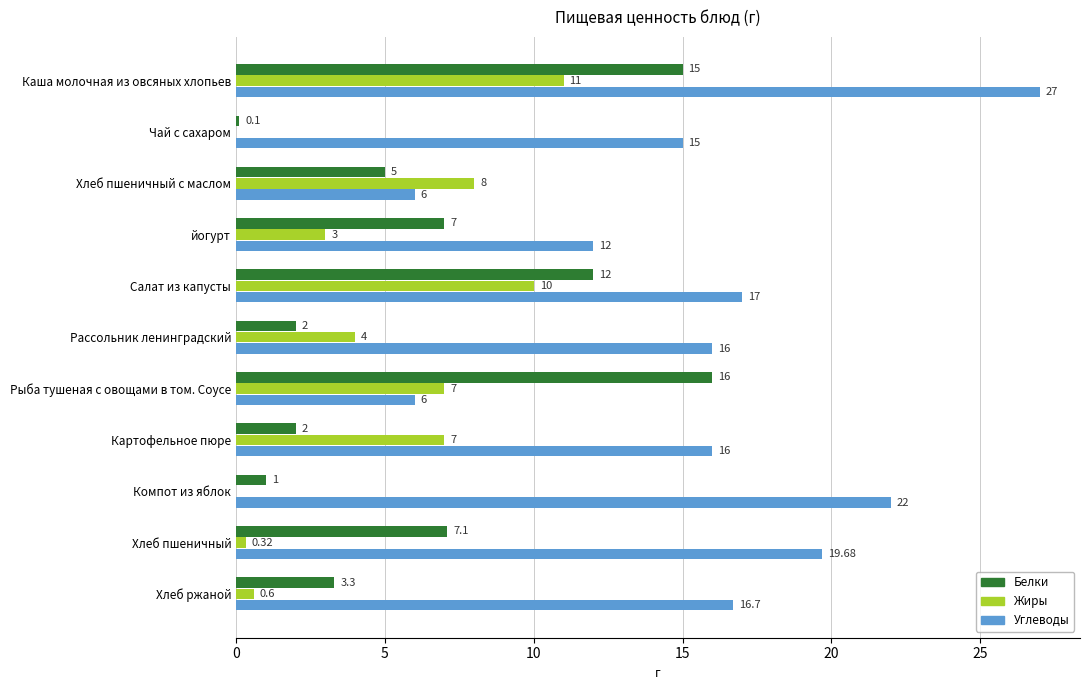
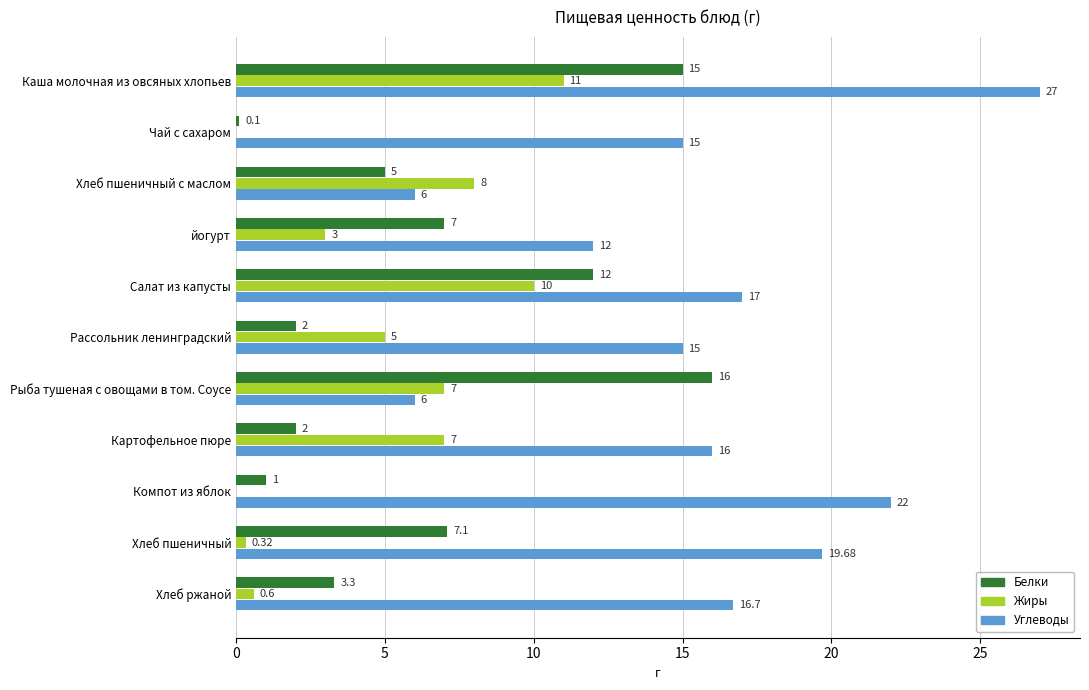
Жиры, Рассольник ленинградский: 4 -> 5
Углеводы, Рассольник ленинградский: 16 -> 15
